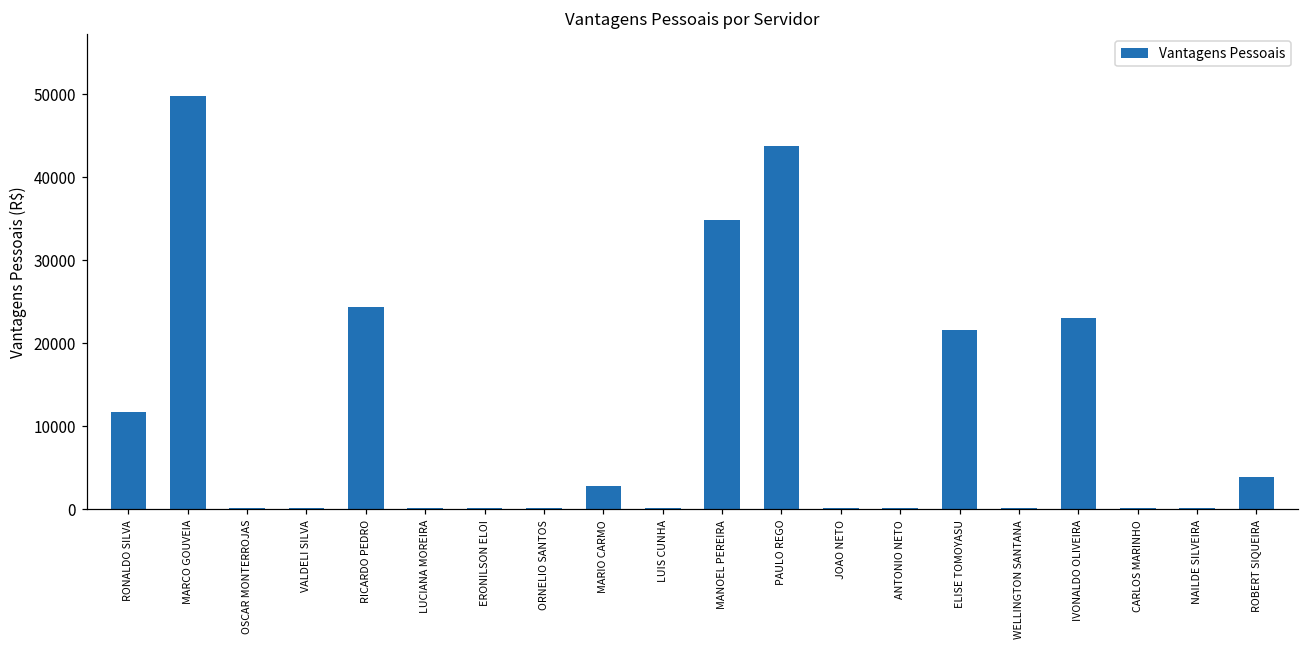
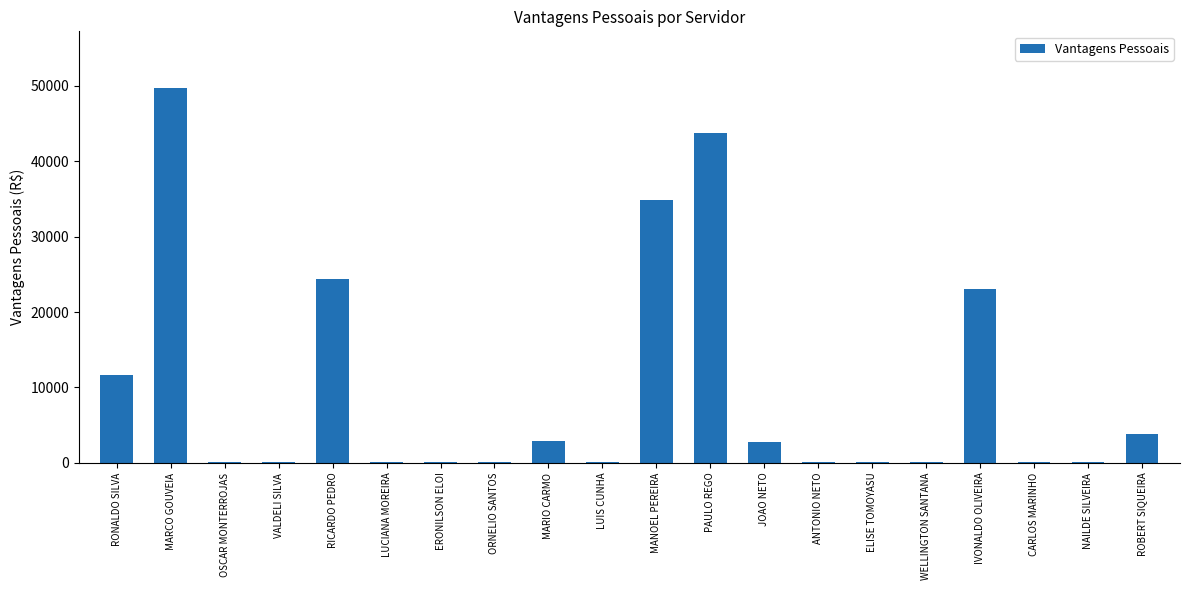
JOAO NETO: 0 -> 3000
ELISE TOMOYASU: 22000 -> 0
